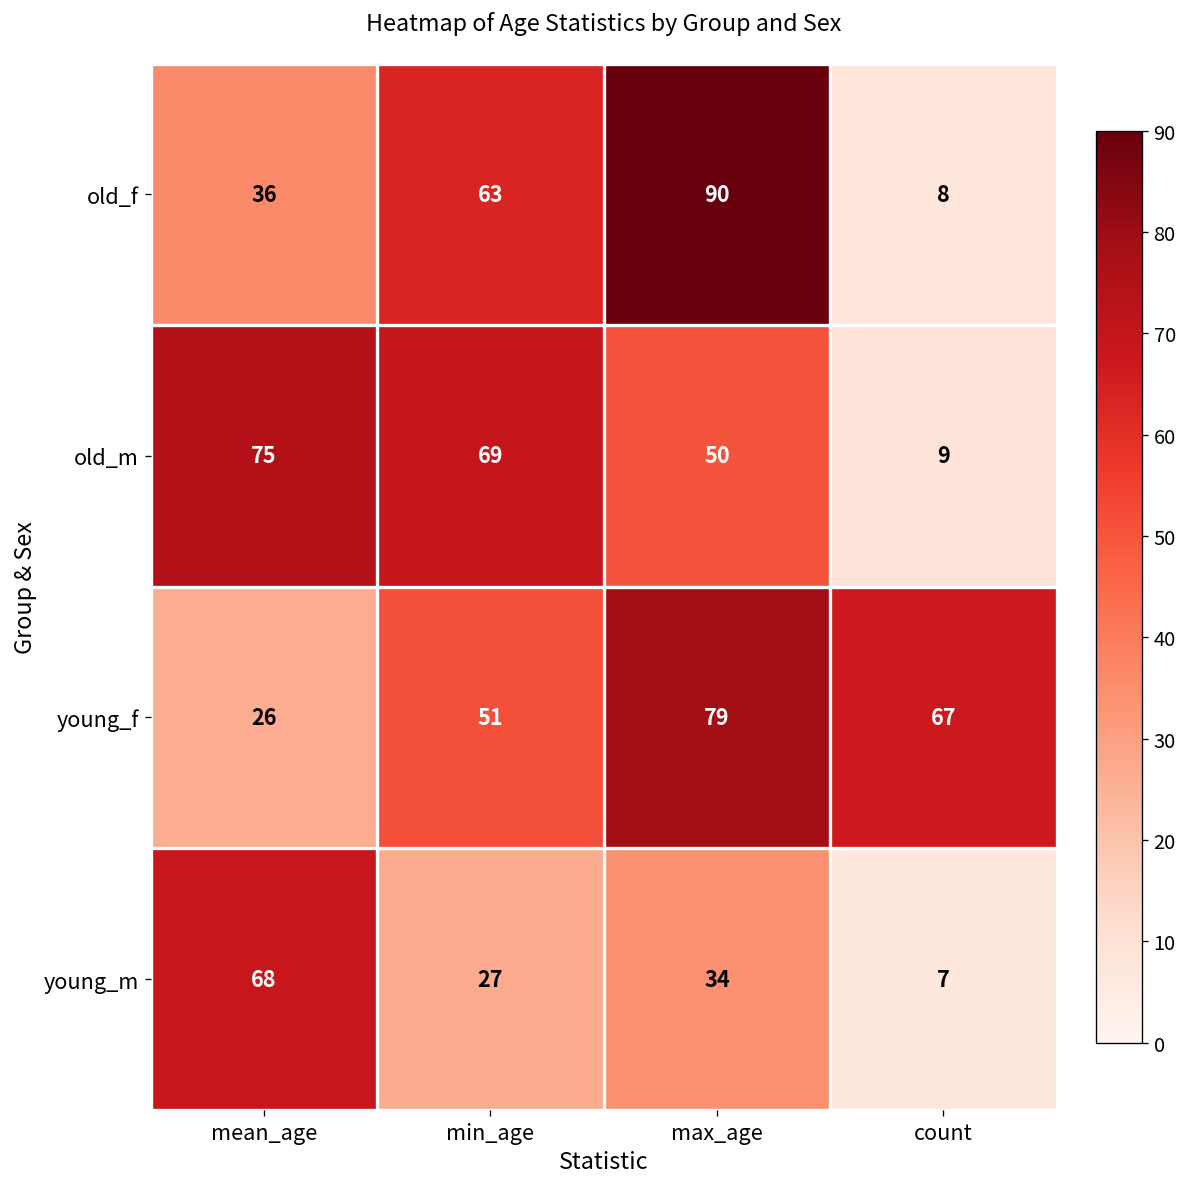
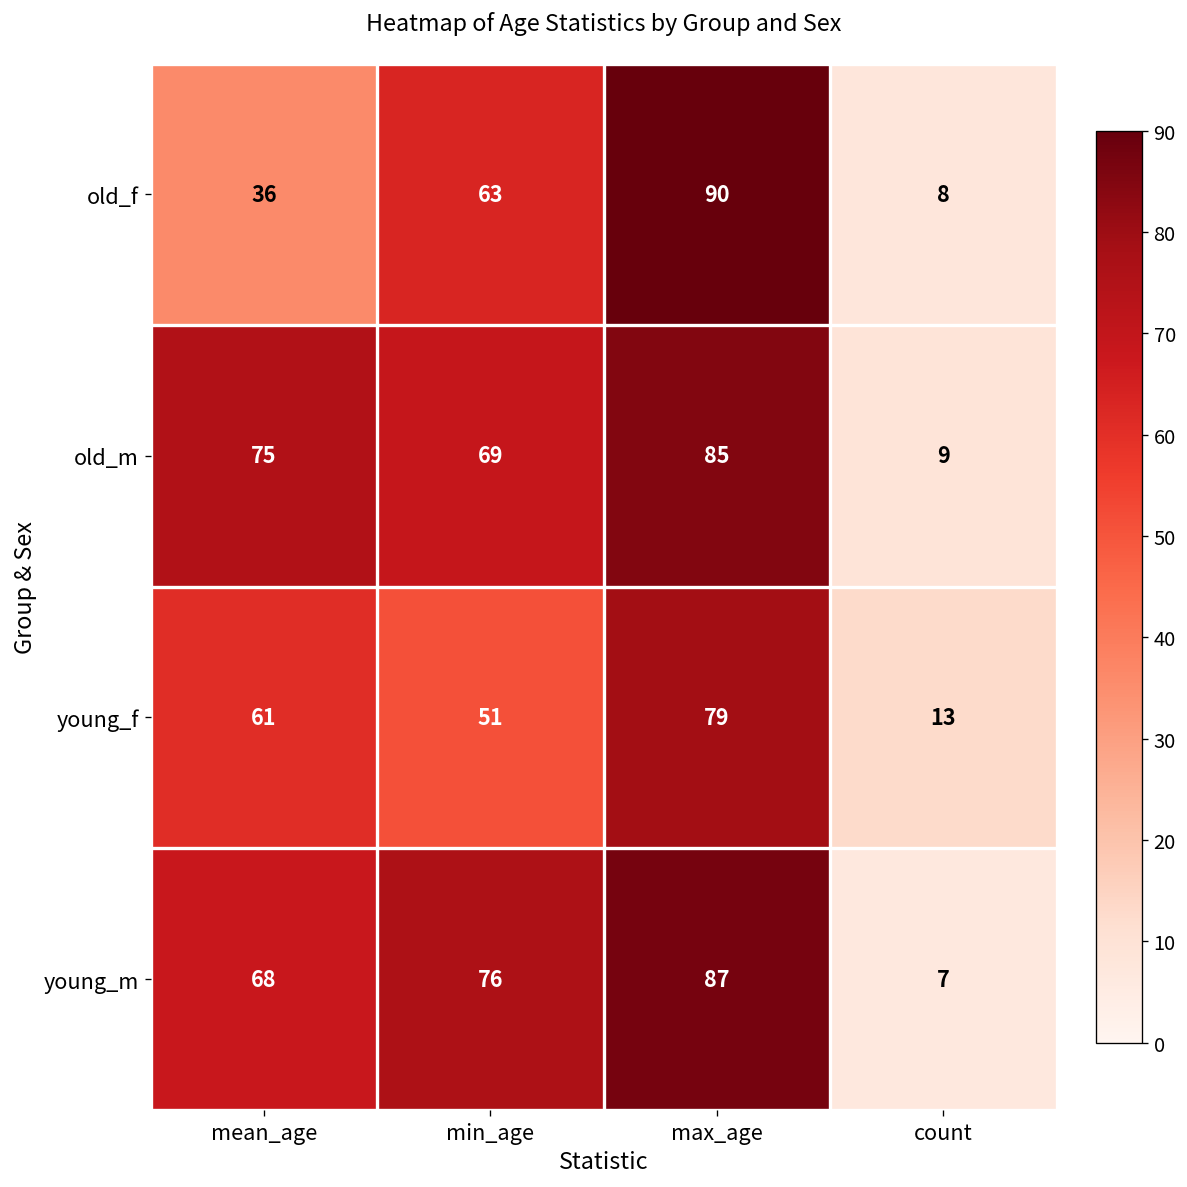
old_m, max_age: 50 -> 85
young_f, mean_age: 26 -> 61
young_f, count: 67 -> 13
young_m, min_age: 27 -> 76
young_m, max_age: 34 -> 87
